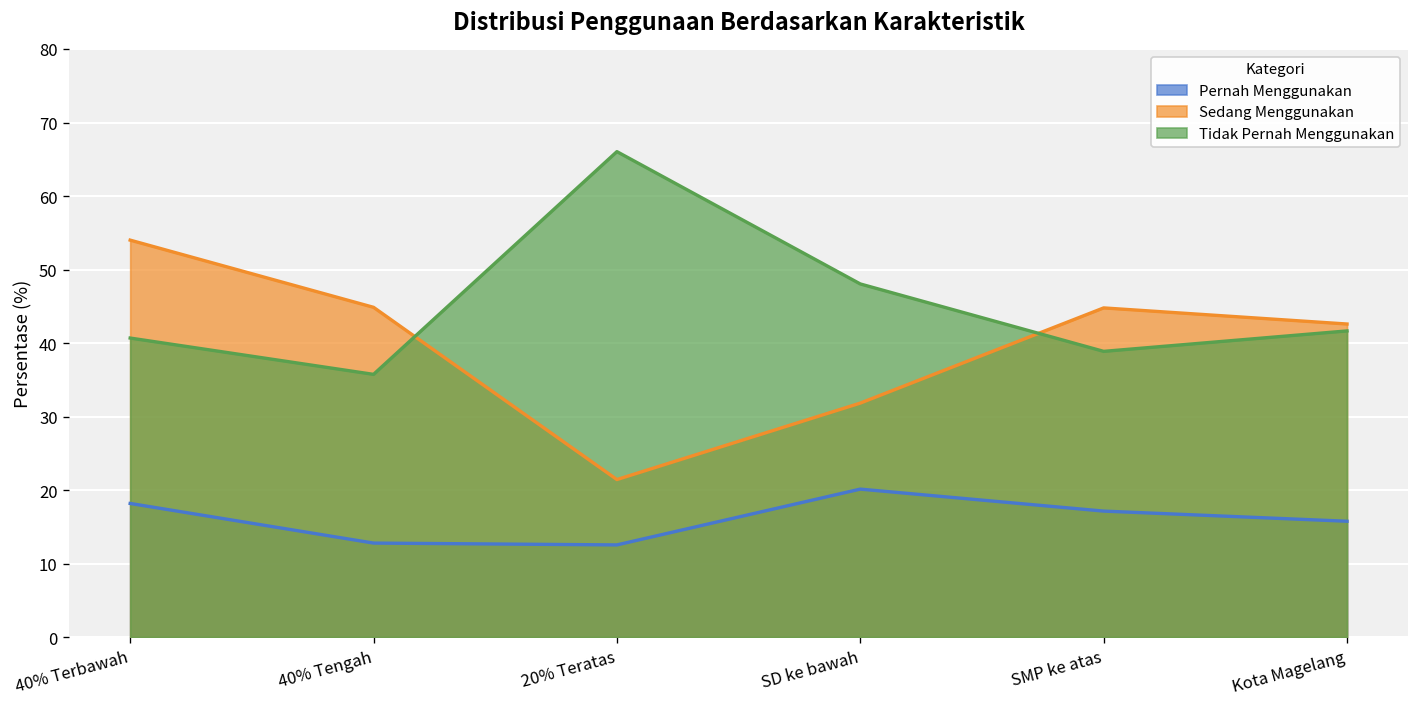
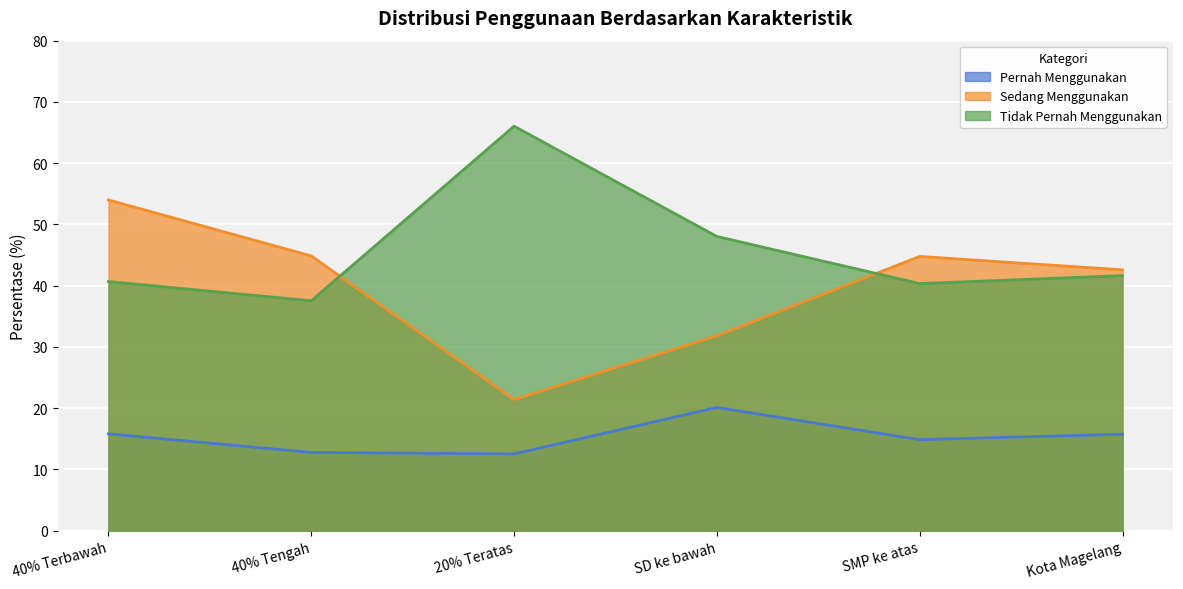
Pernah Menggunakan, 40% Terbawah: 18 -> 16
Tidak Pernah Menggunakan, 40% Tengah: 36 -> 38
Pernah Menggunakan, SMP ke atas: 17 -> 15
Tidak Pernah Menggunakan, SMP ke atas: 39 -> 40
